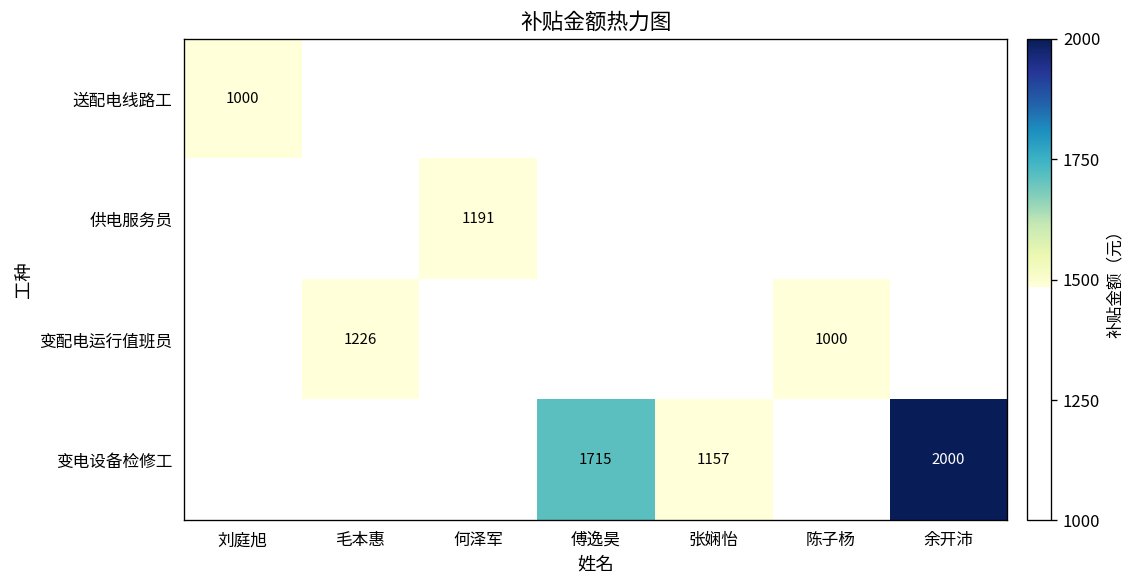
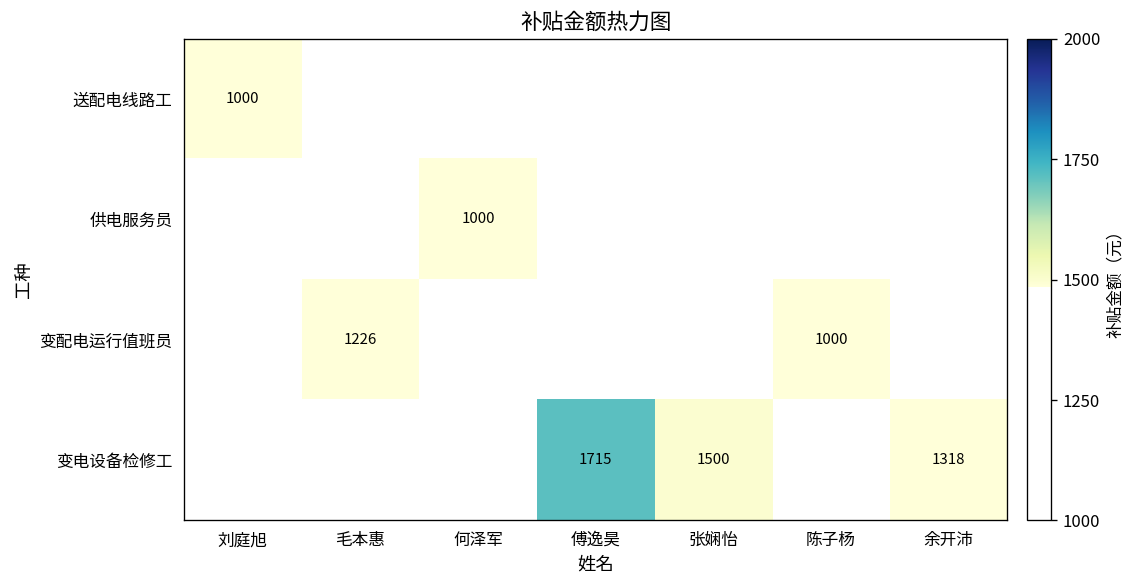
供电服务员, 何泽军: 1191 -> 1000
变电设备检修工, 张娴怡: 1157 -> 1500
变电设备检修工, 余开沛: 2000 -> 1318
